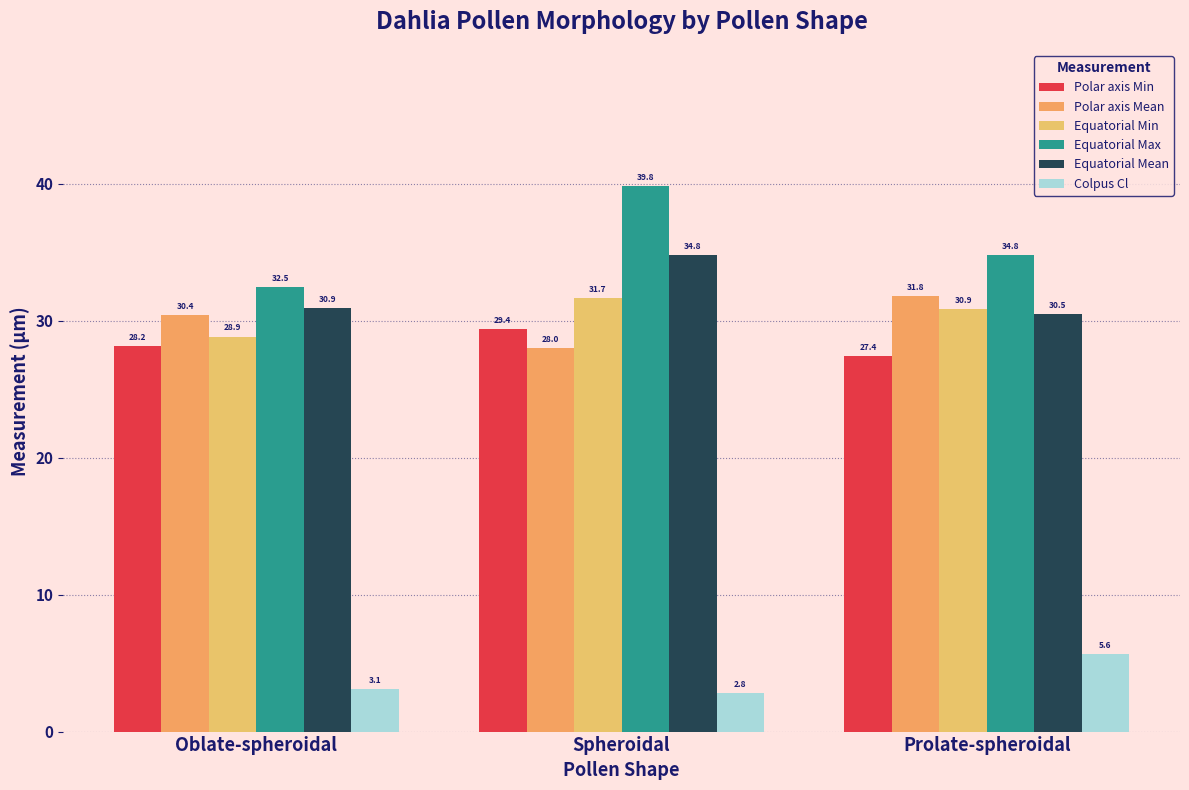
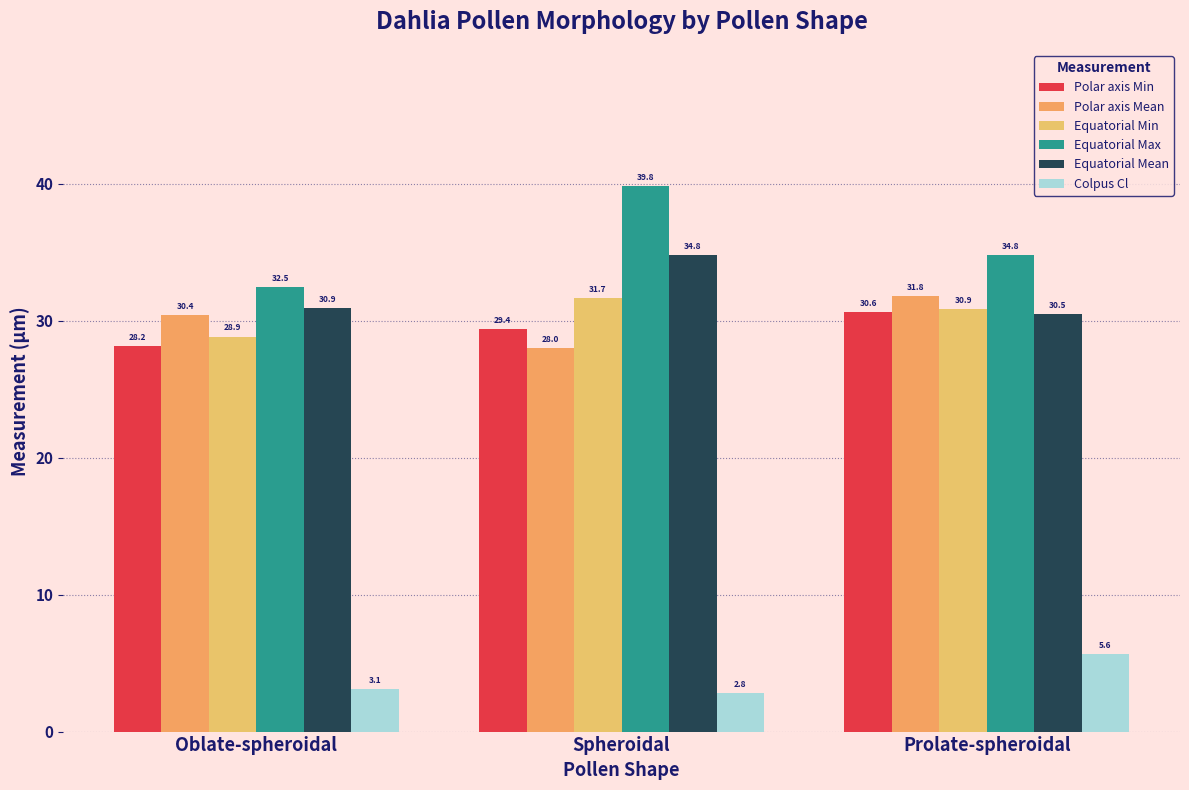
Polar axis Min, Prolate-spheroidal: 27.4 -> 30.6
